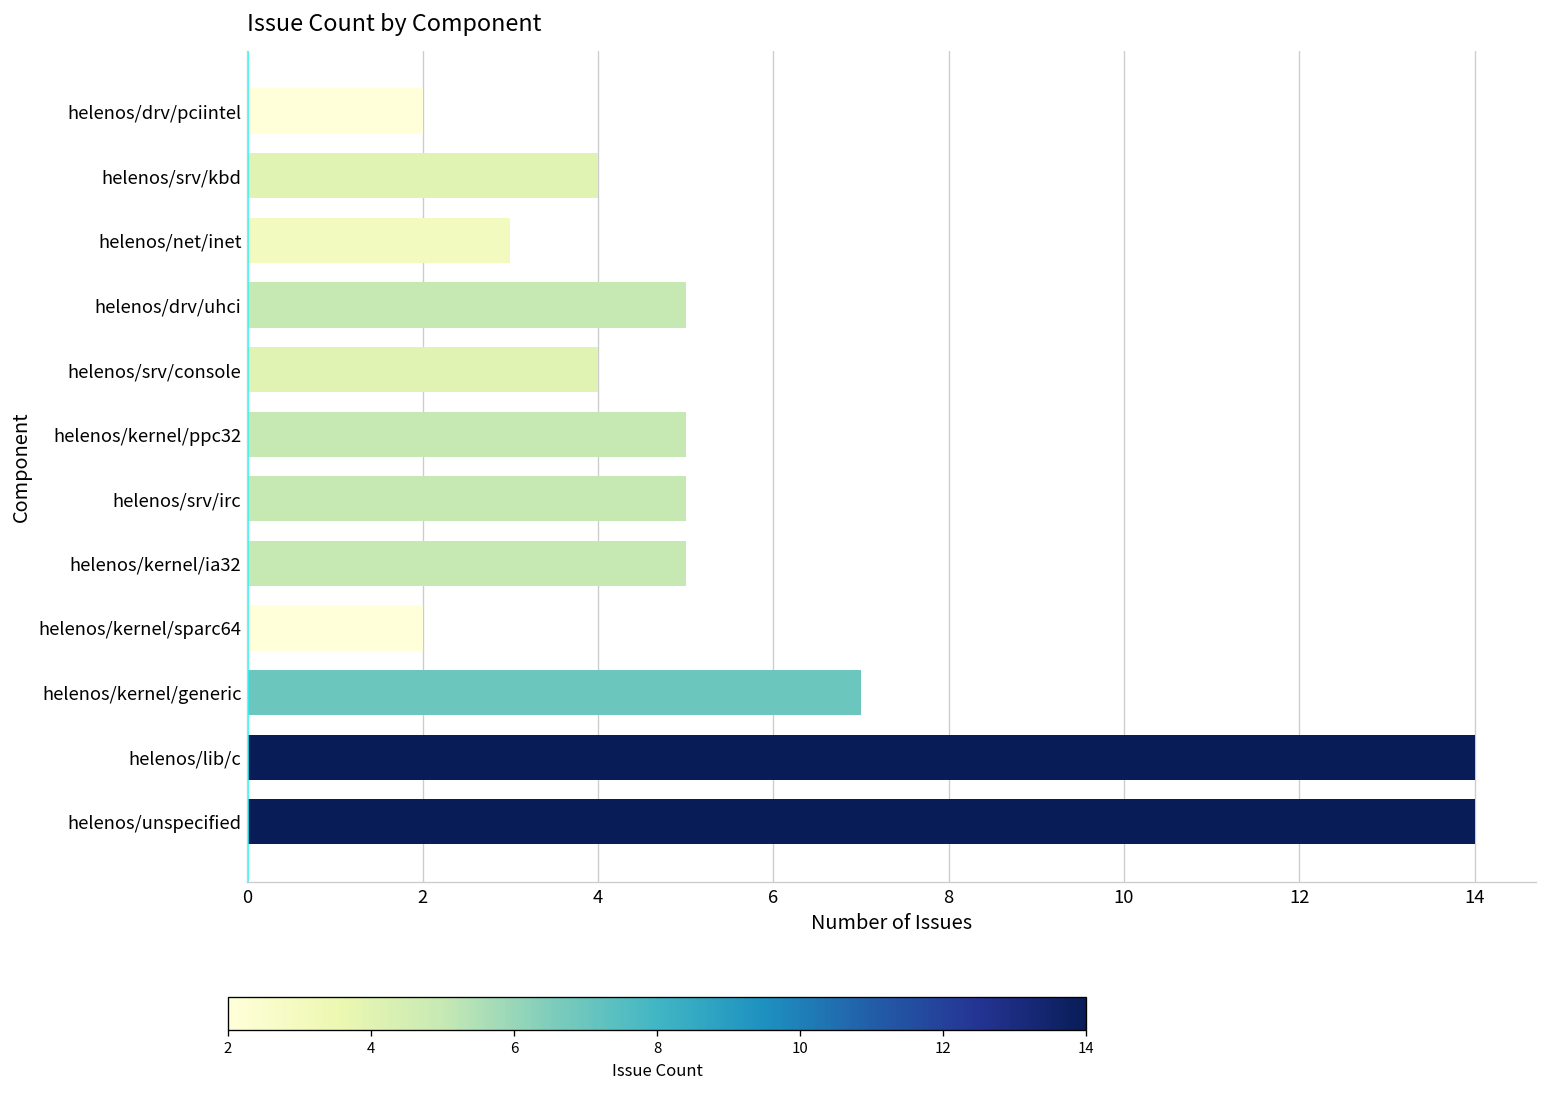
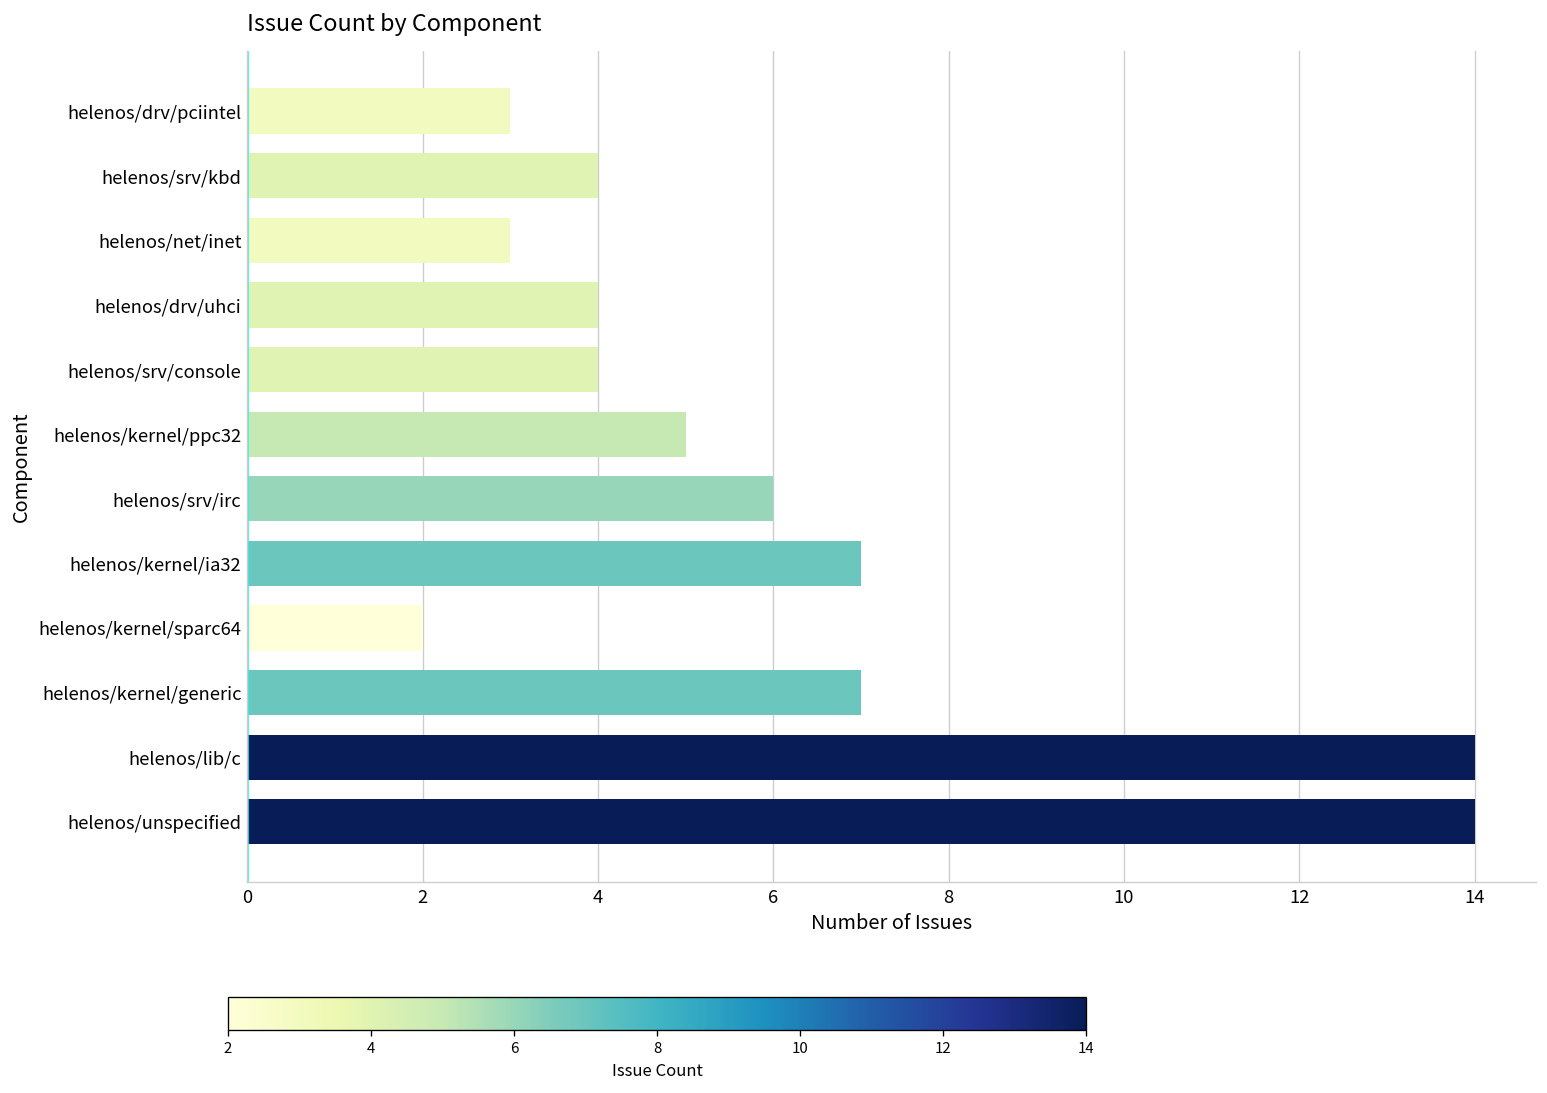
helenos/drv/pciintel: 2 -> 3
helenos/drv/uhci: 5 -> 4
helenos/srv/irc: 5 -> 6
helenos/kernel/ia32: 5 -> 7
